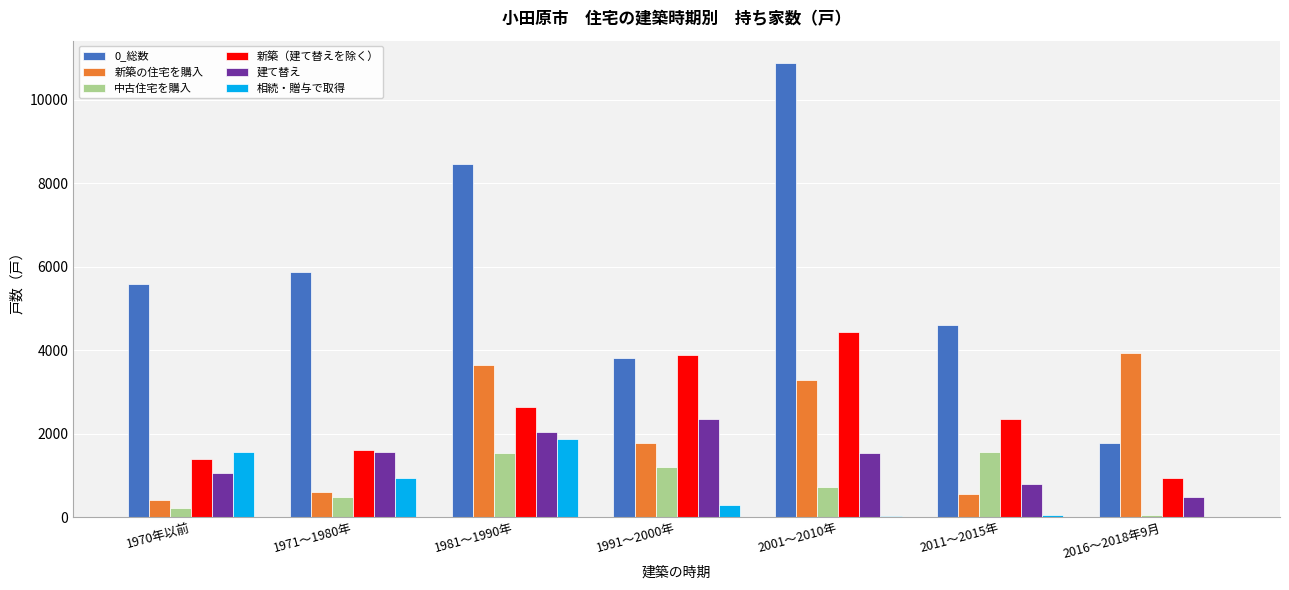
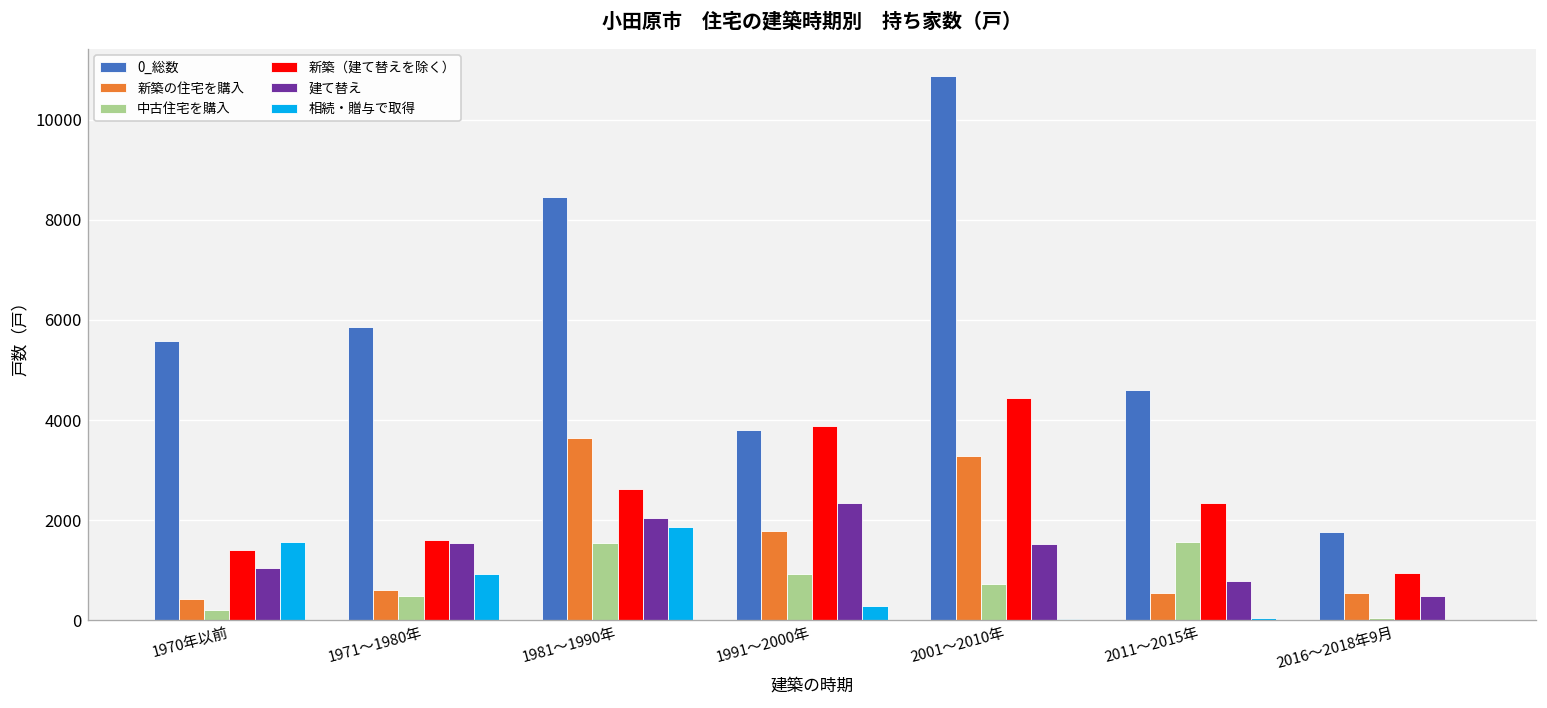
中古住宅を購入, 1991～2000年: 1200 -> 900
新築の住宅を購入, 2016～2018年9月: 3900 -> 600
